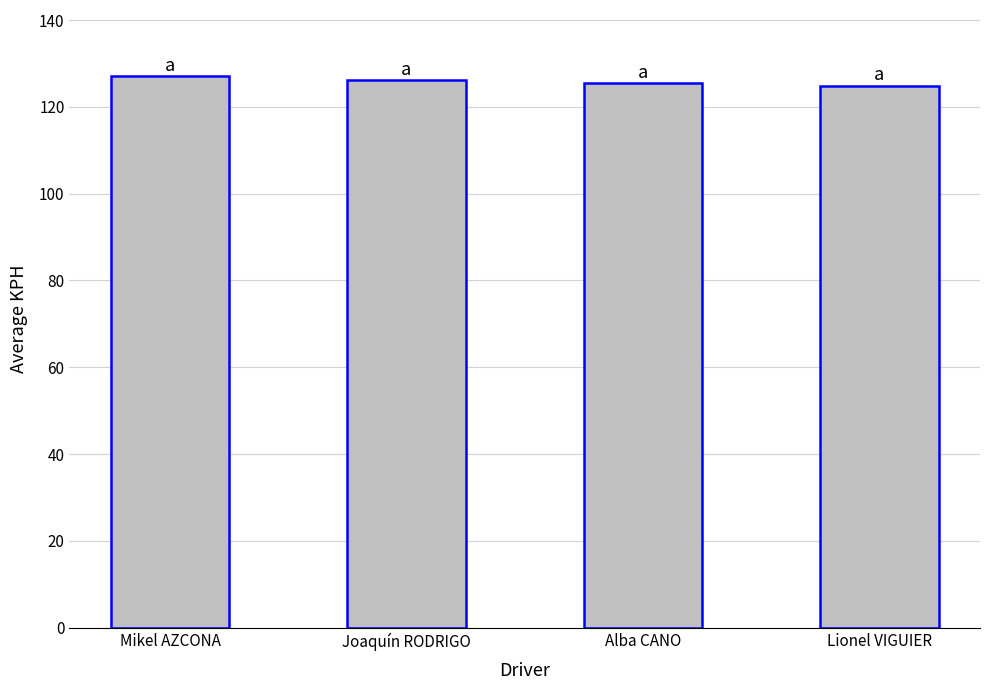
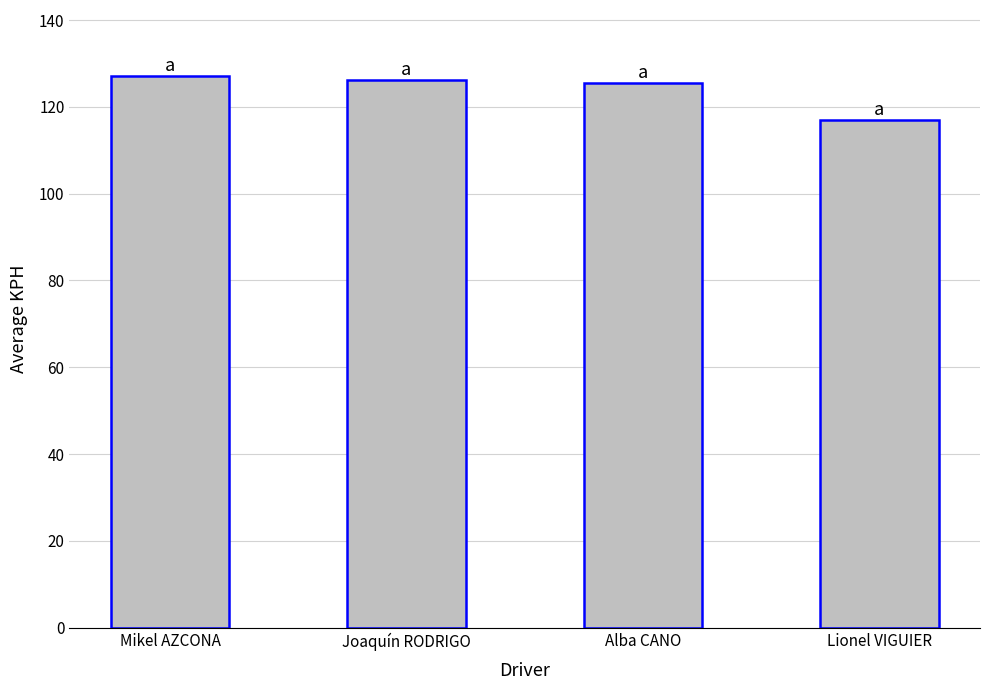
Lionel VIGUIER: 125 -> 117
